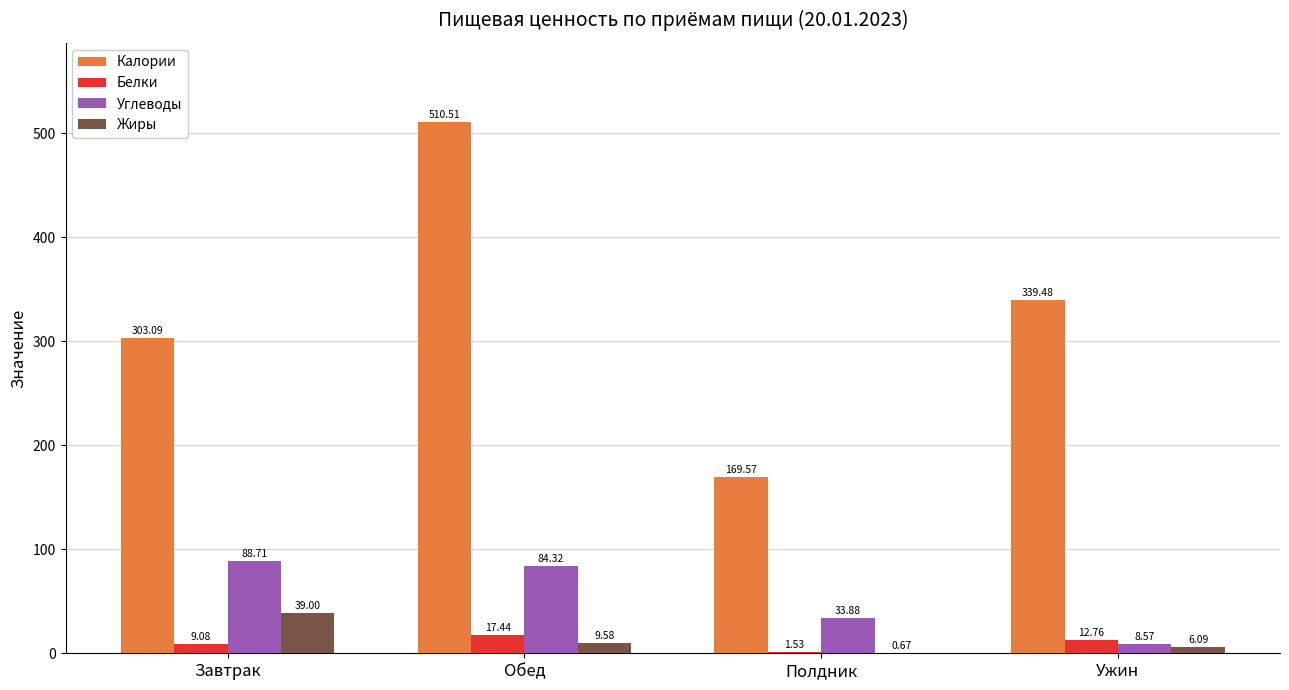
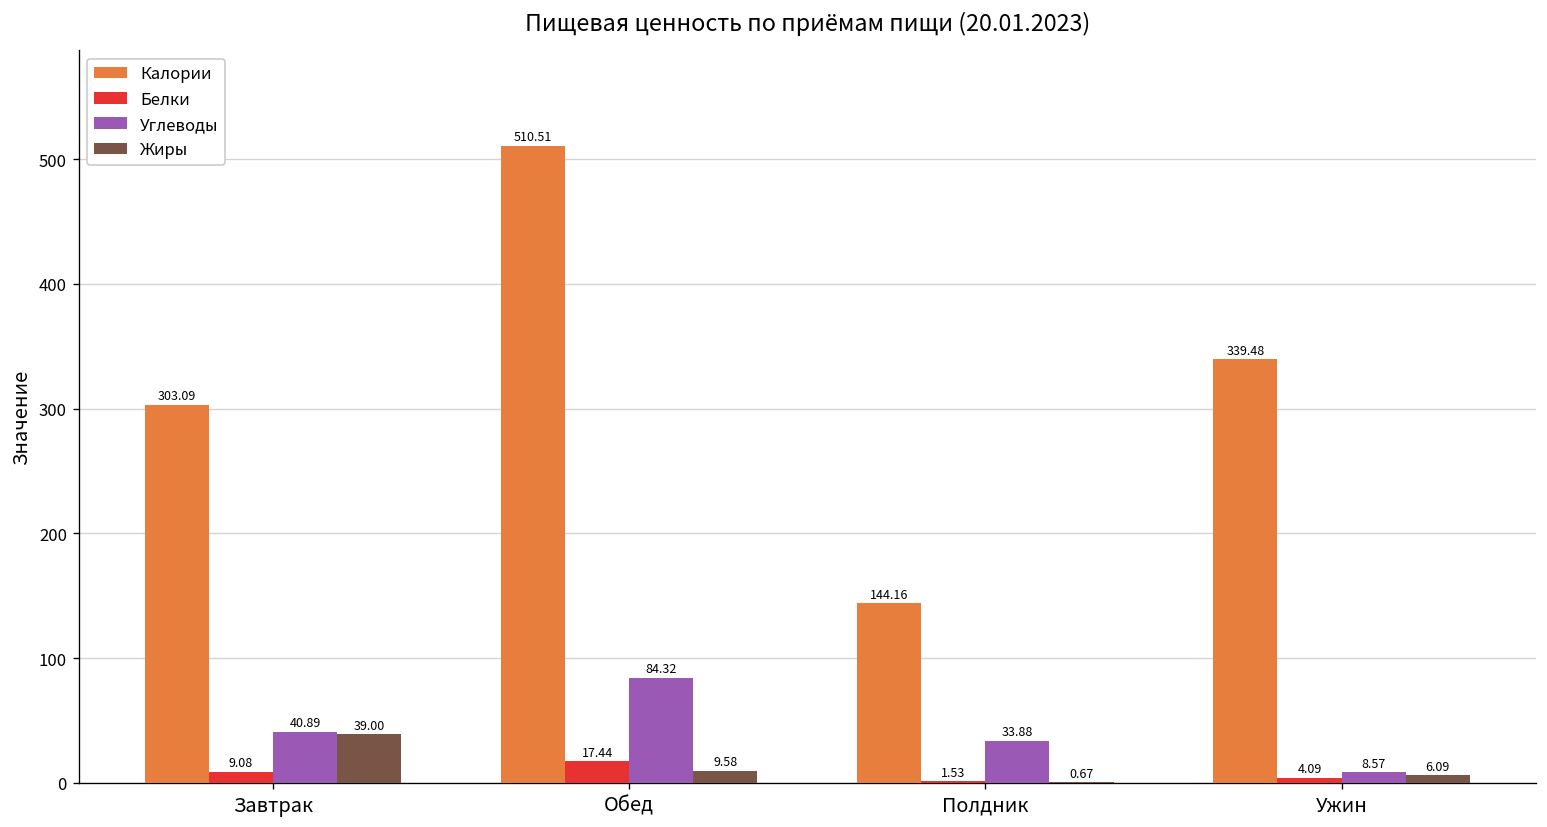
Углеводы, Завтрак: 88.71 -> 40.89
Калории, Полдник: 169.57 -> 144.16
Белки, Ужин: 12.76 -> 4.09
